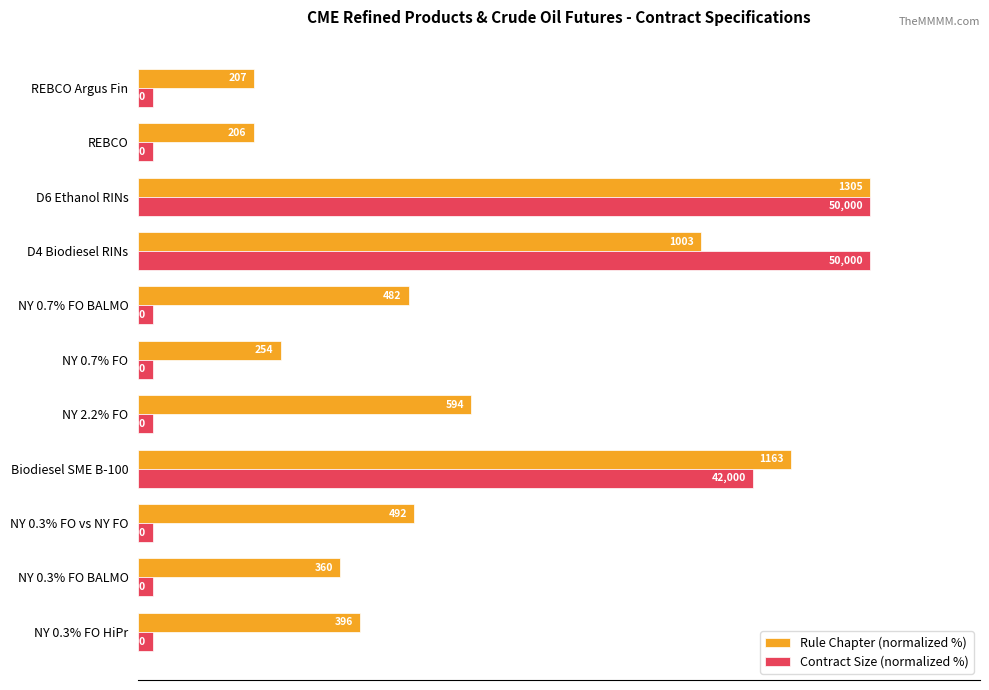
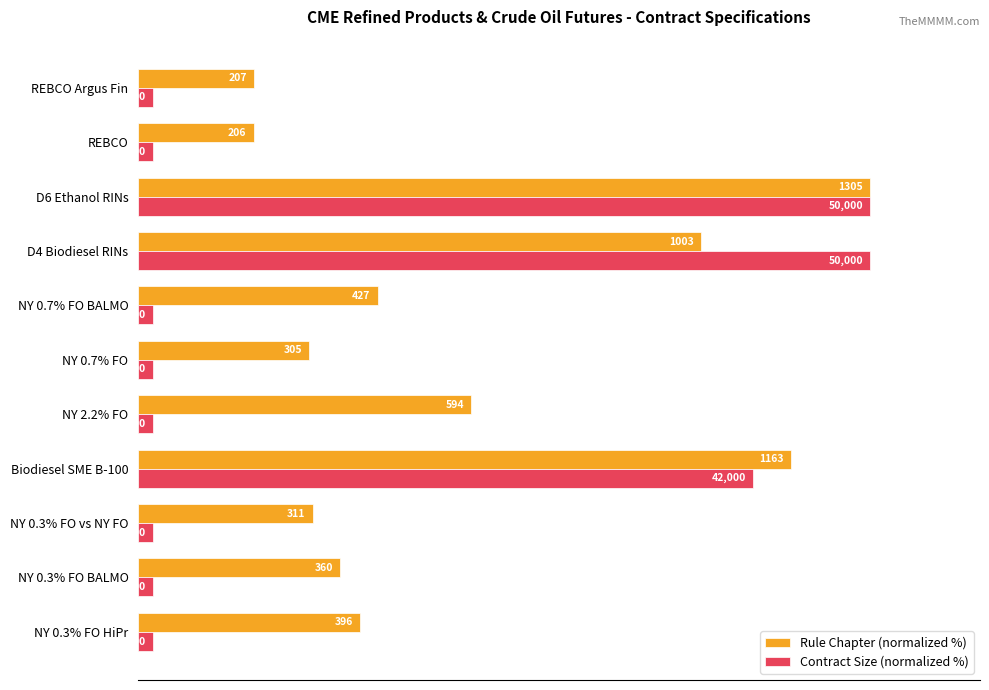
Rule Chapter (normalized %), NY 0.7% FO BALMO: 482 -> 427
Rule Chapter (normalized %), NY 0.7% FO: 254 -> 305
Rule Chapter (normalized %), NY 0.3% FO vs NY FO: 492 -> 311
